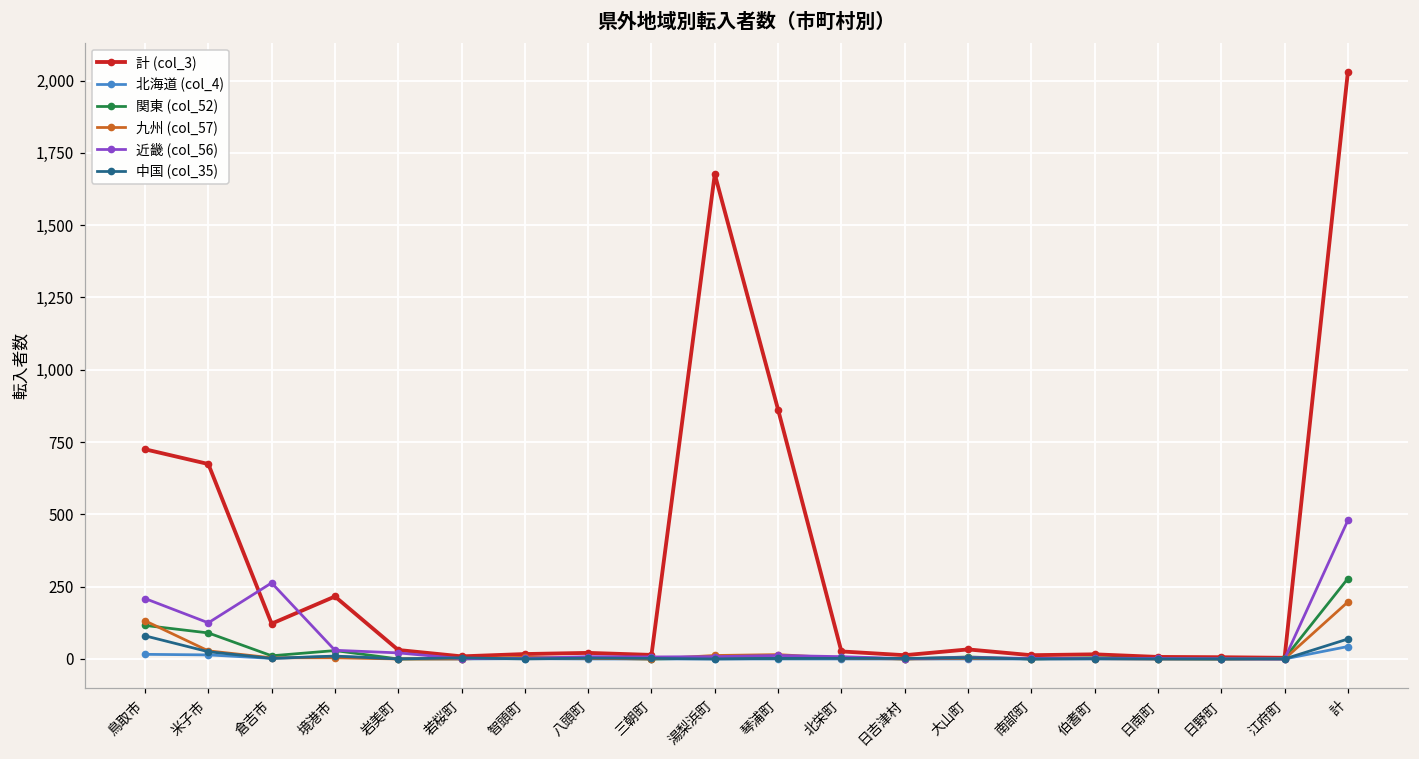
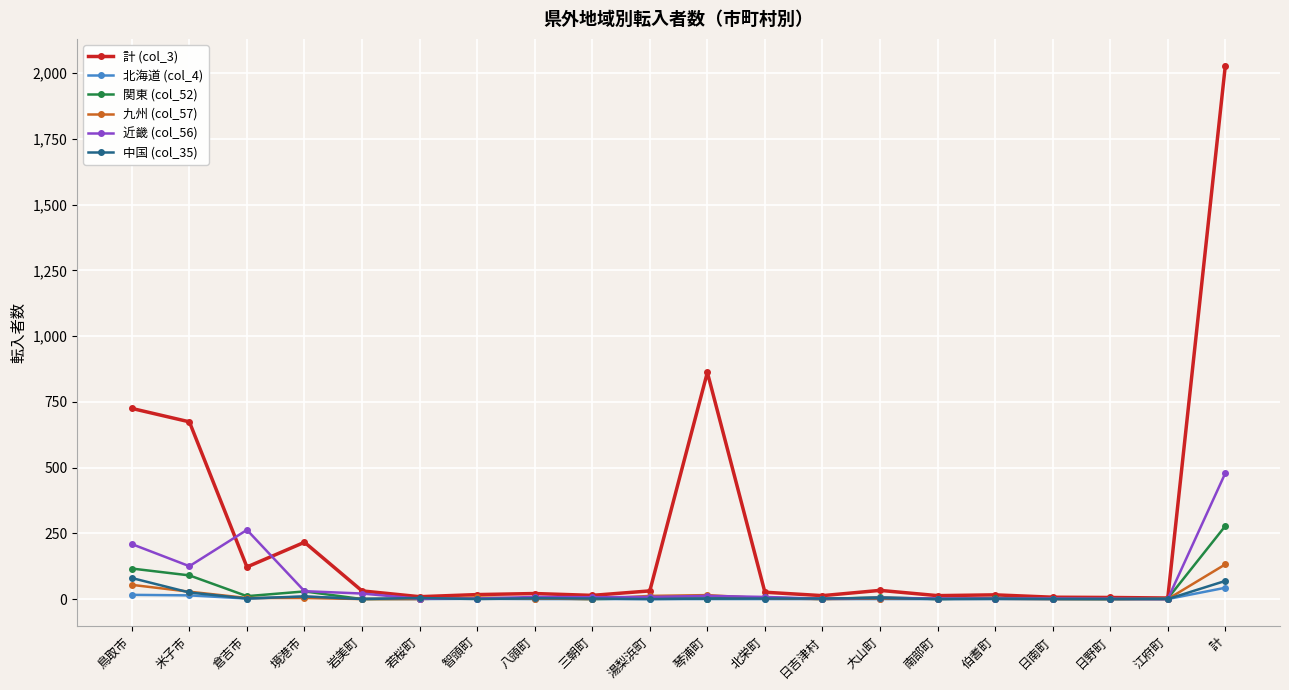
九州 (col_57), 鳥取市: 130 -> 50
計 (col_3), 湯梨浜町: 1,680 -> 30
九州 (col_57), 計: 200 -> 130
